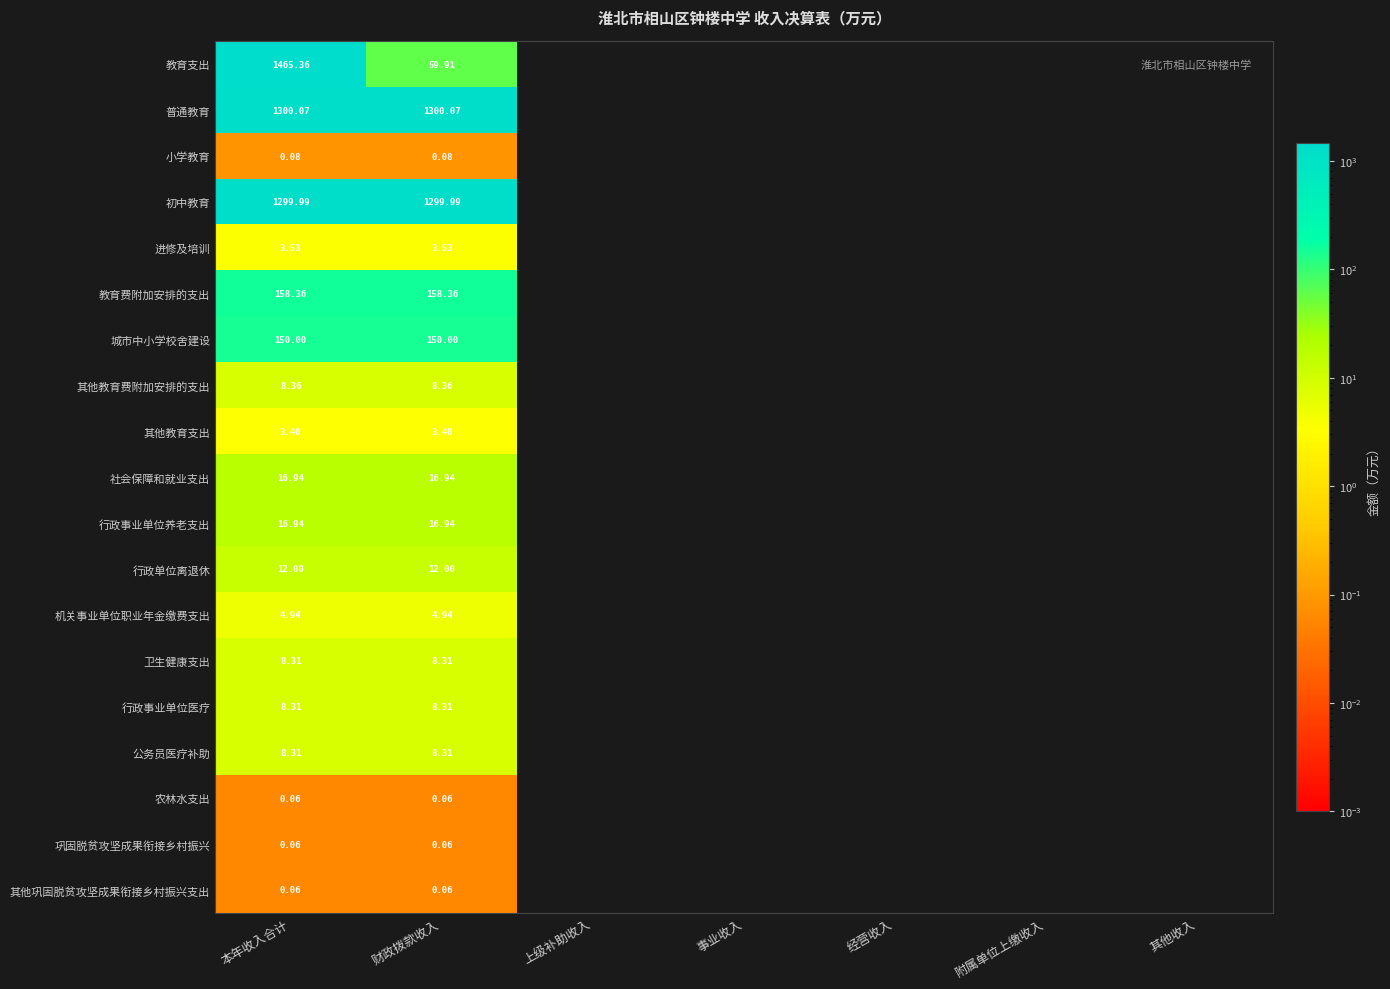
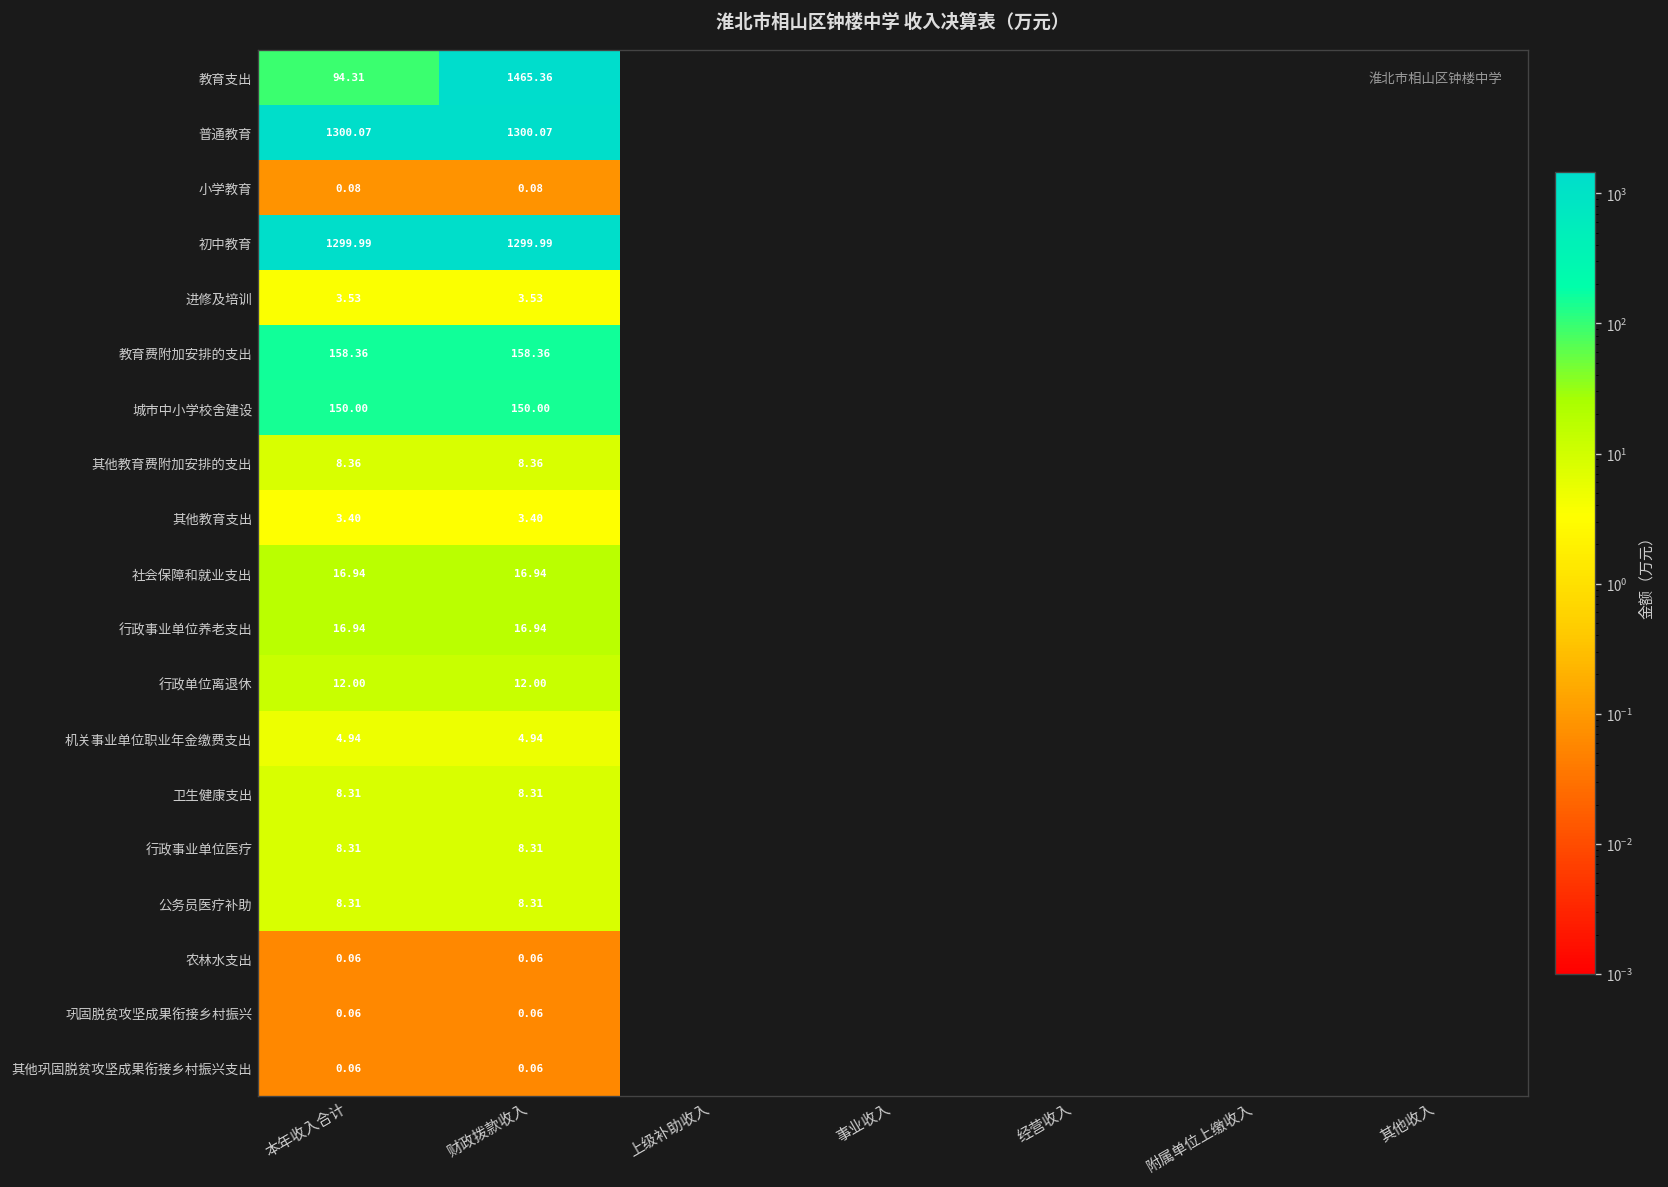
教育支出, 本年收入合计: 1465.36 -> 94.31
教育支出, 财政拨款收入: 59.91 -> 1465.36
